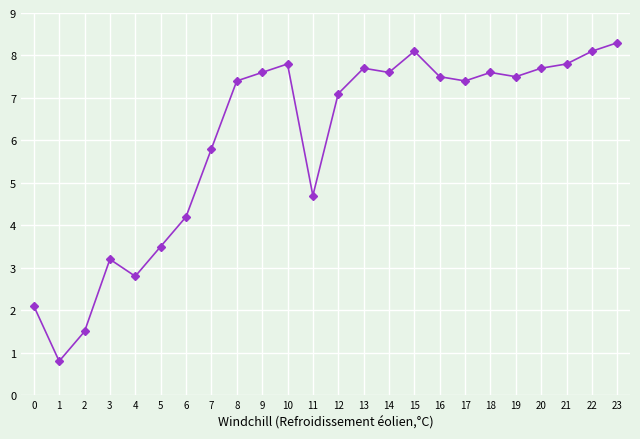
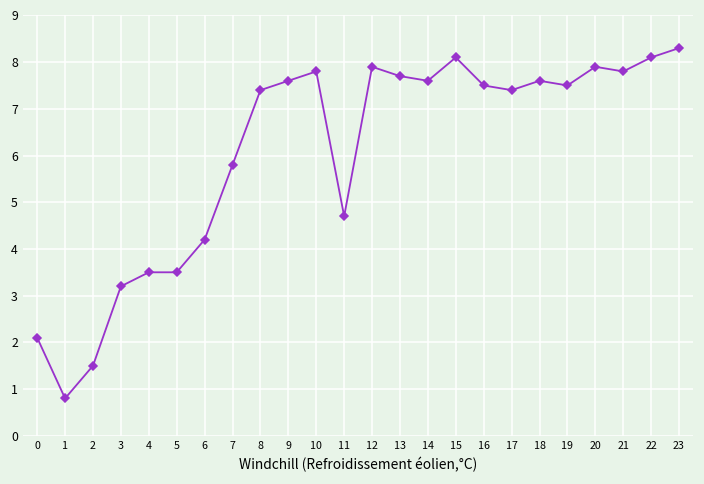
4: 2.8 -> 3.5
12: 7.1 -> 7.9
20: 7.7 -> 7.9
